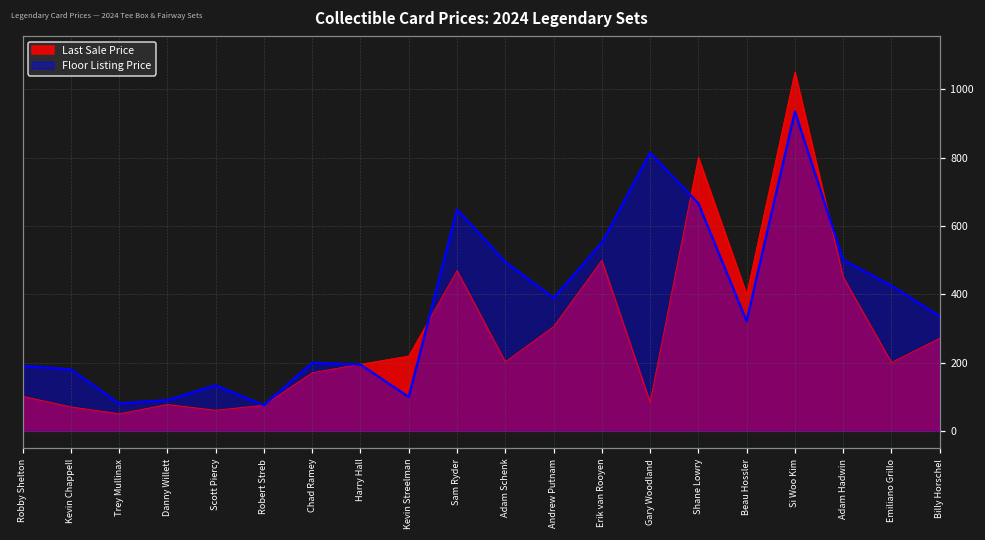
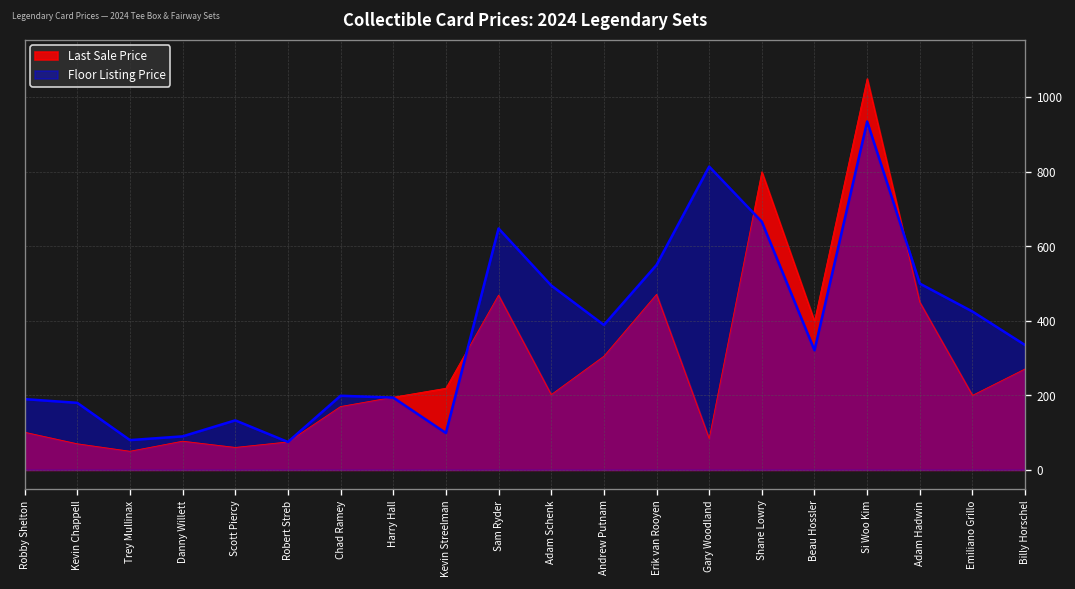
Last Sale Price, Erik van Rooyen: 500 -> 470
